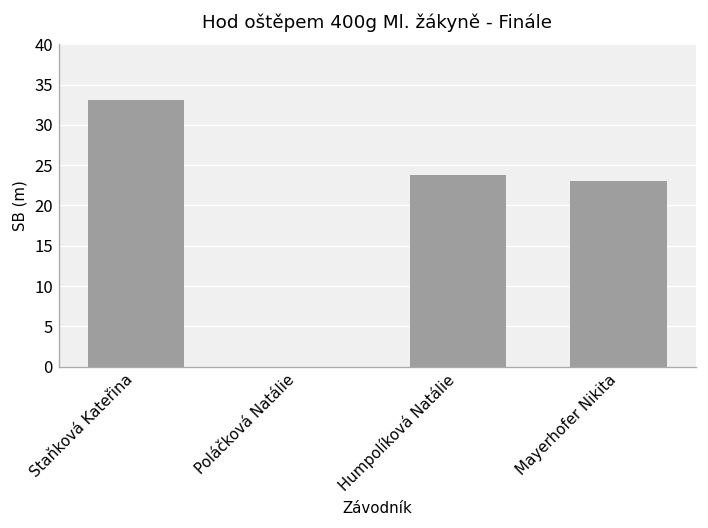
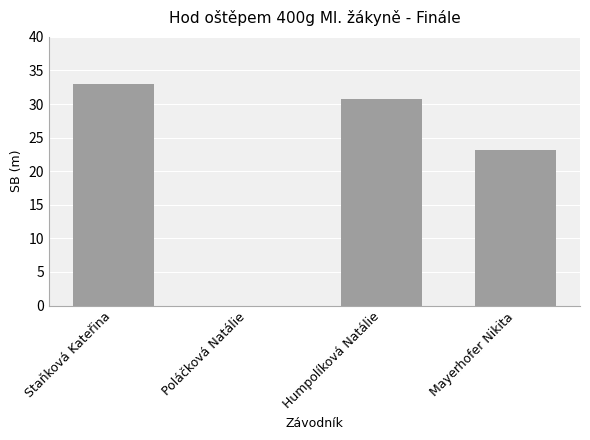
Humpolíková Natálie: 24 -> 31
